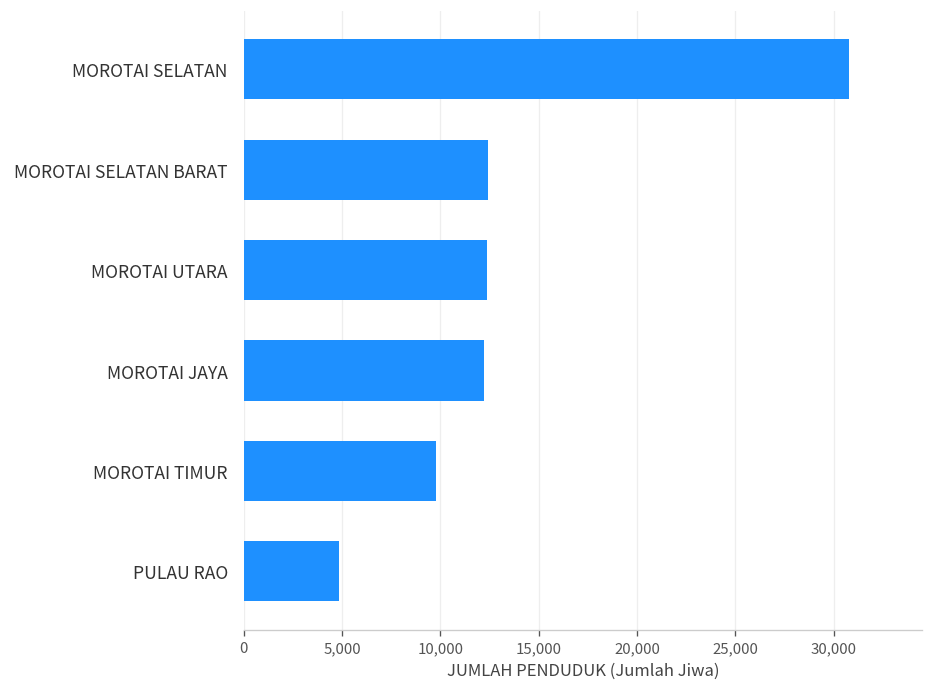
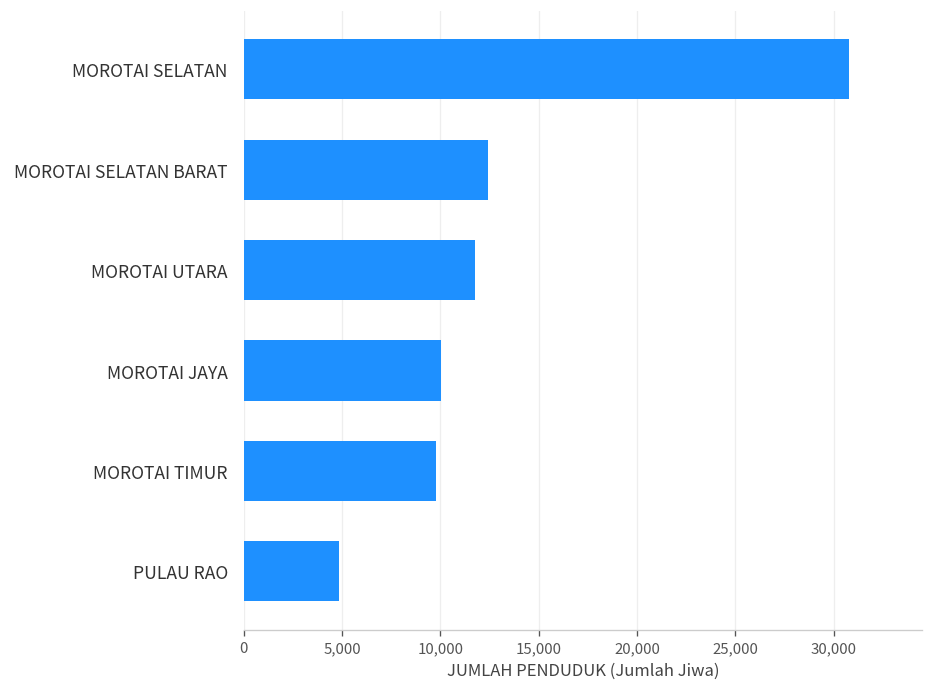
MOROTAI UTARA: 12,400 -> 11,800
MOROTAI JAYA: 12,200 -> 10,100
